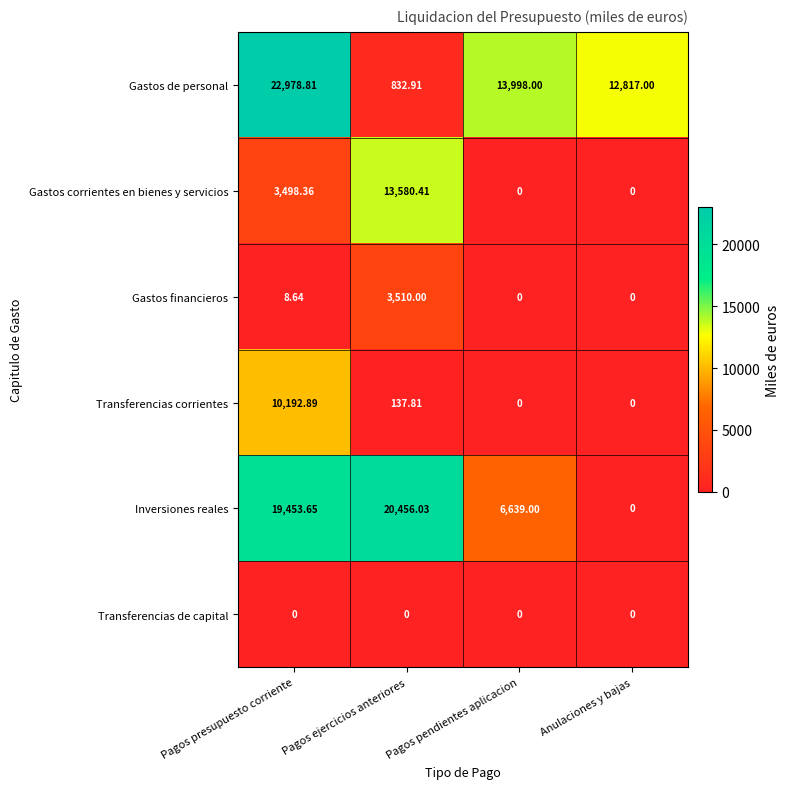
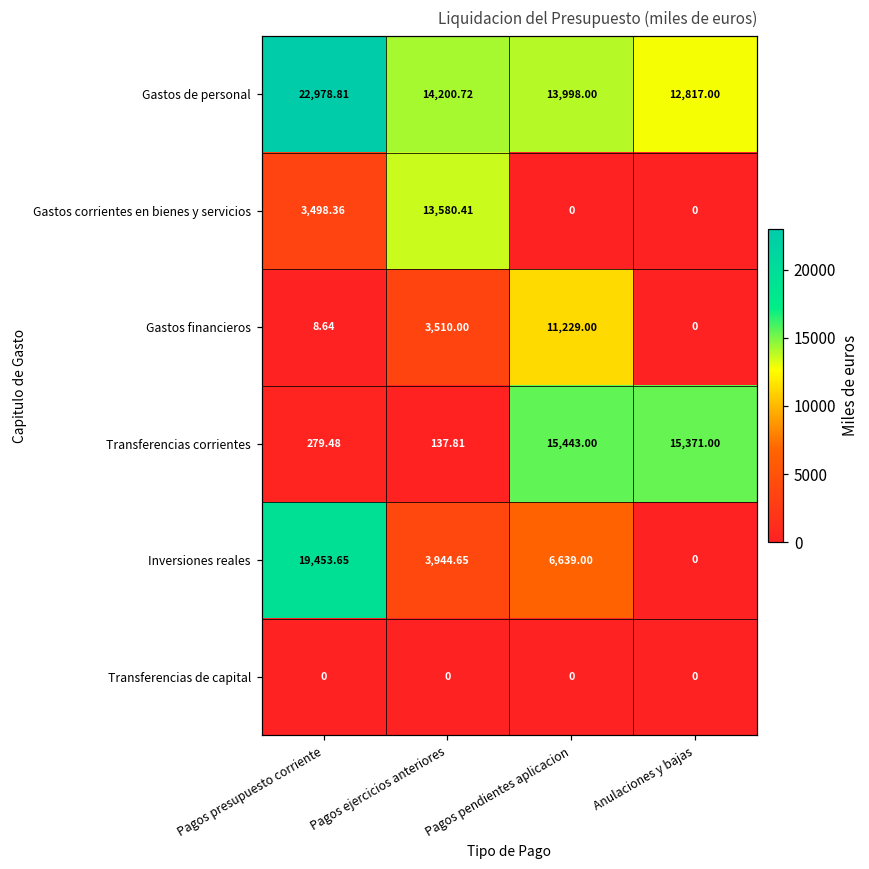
Gastos de personal, Pagos ejercicios anteriores: 832.91 -> 14,200.72
Gastos financieros, Pagos pendientes aplicacion: 0 -> 11,229.00
Transferencias corrientes, Pagos presupuesto corriente: 10,192.89 -> 279.48
Transferencias corrientes, Pagos pendientes aplicacion: 0 -> 15,443.00
Transferencias corrientes, Anulaciones y bajas: 0 -> 15,371.00
Inversiones reales, Pagos ejercicios anteriores: 20,456.03 -> 3,944.65
